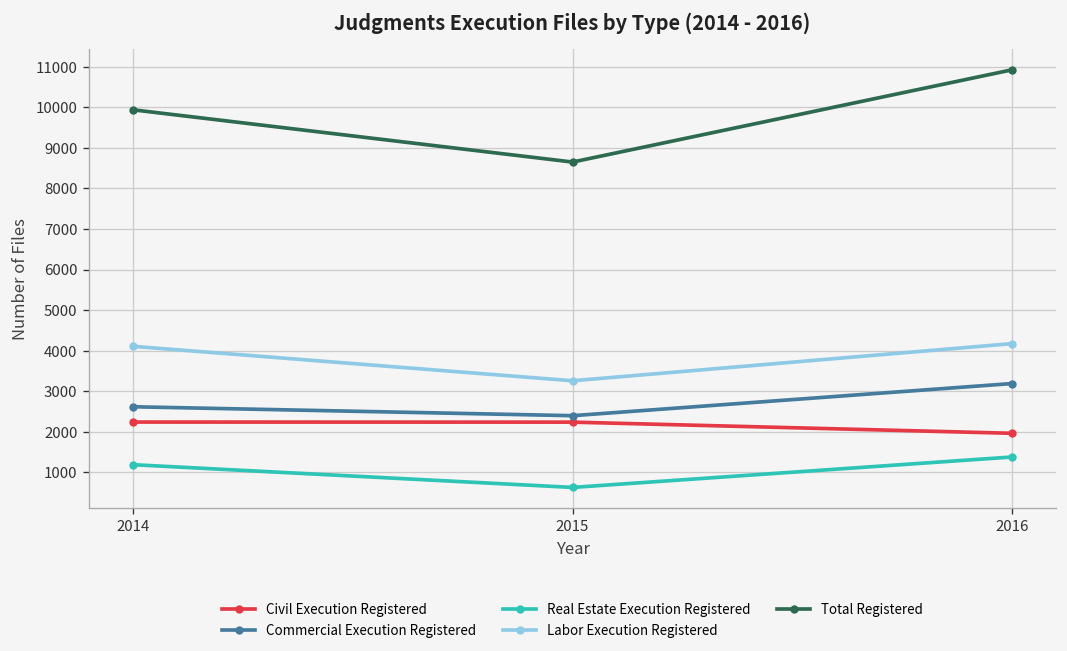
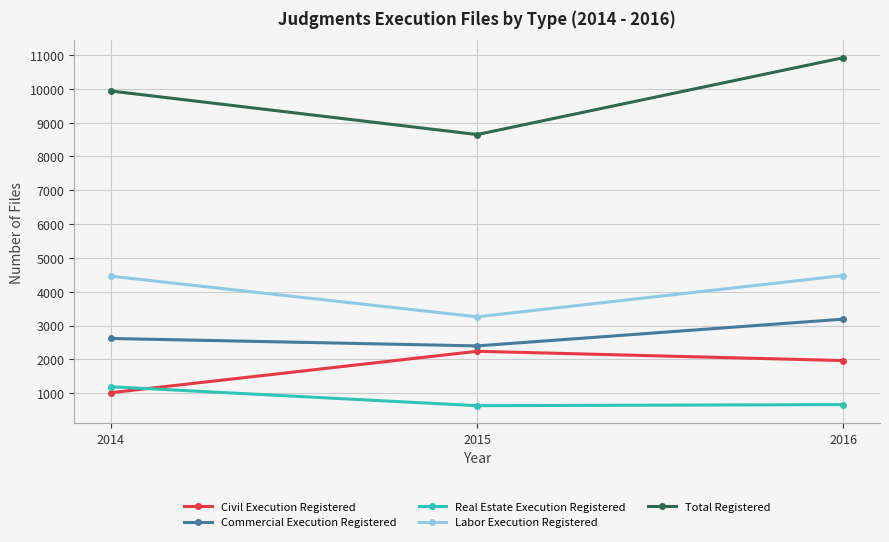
Civil Execution Registered, 2014: 2200 -> 1000
Labor Execution Registered, 2014: 4100 -> 4500
Real Estate Execution Registered, 2016: 1400 -> 700
Labor Execution Registered, 2016: 4200 -> 4500
